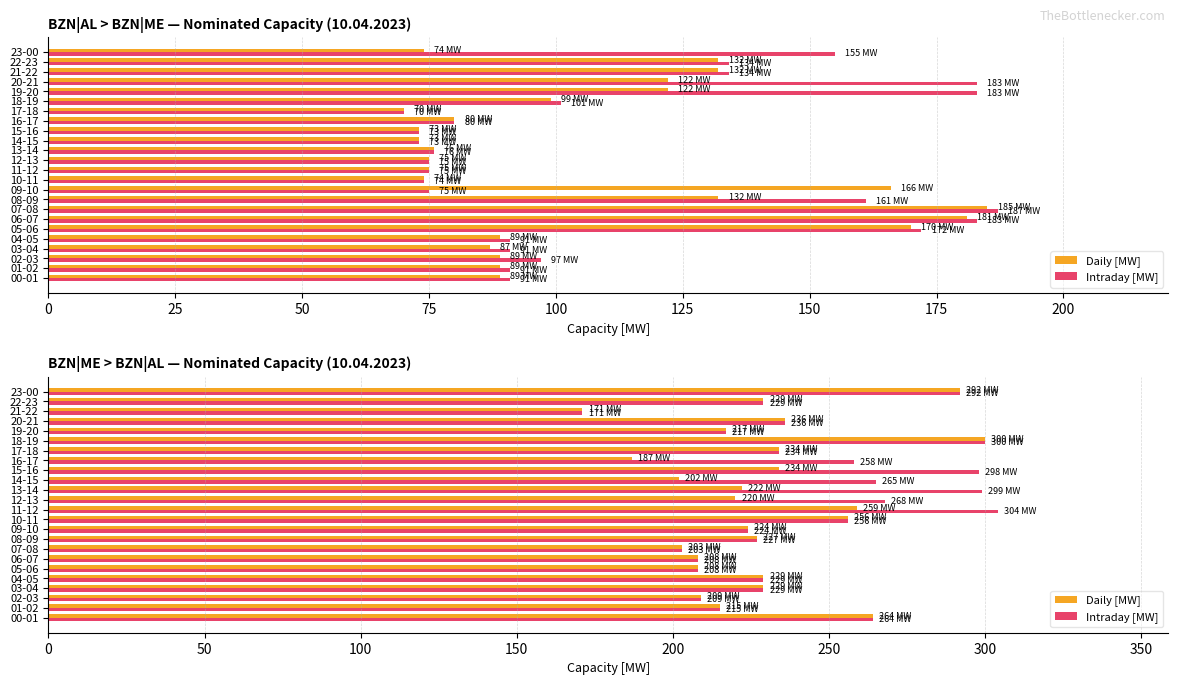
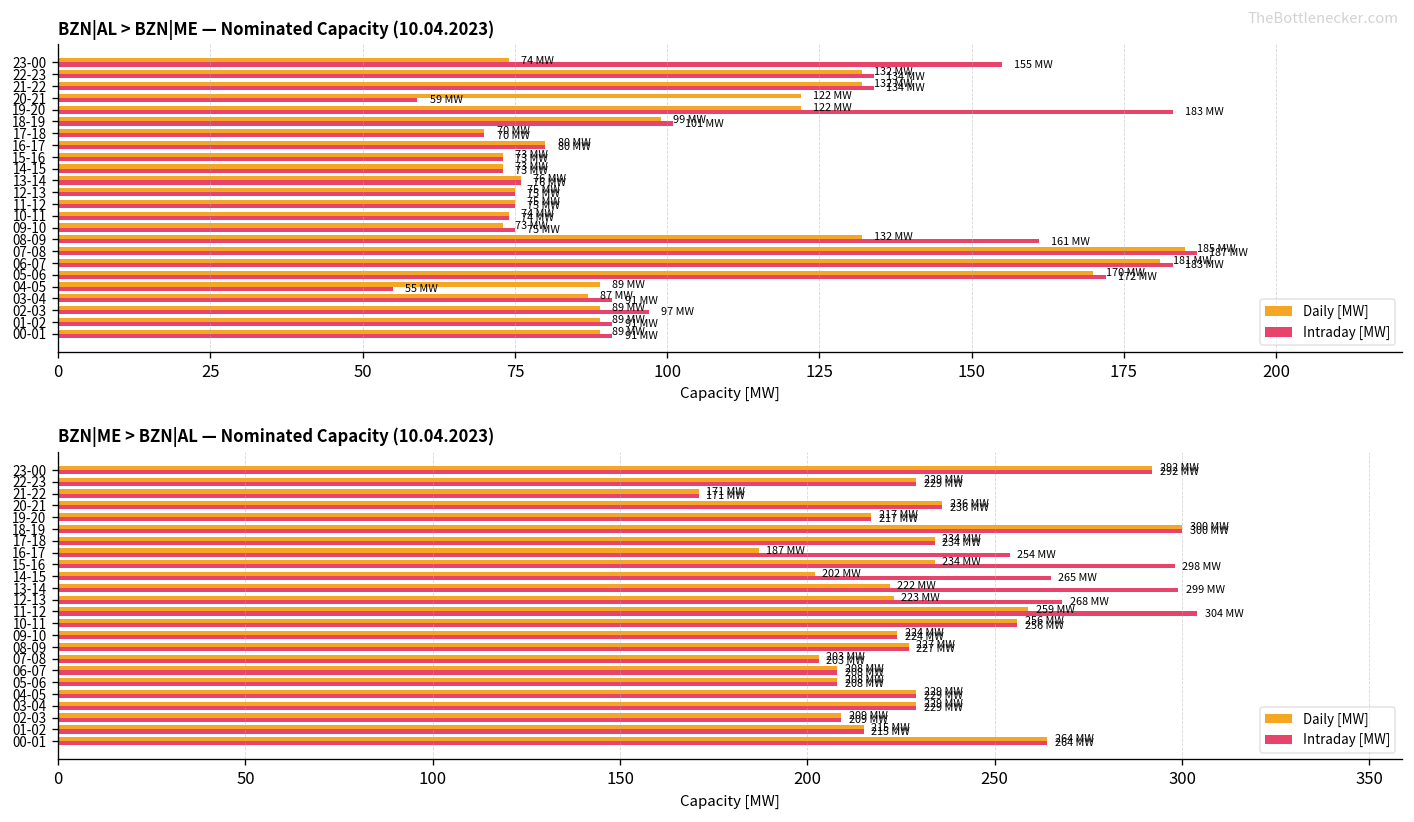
BZN|AL > BZN|ME — Nominated Capacity (10.04.2023), Intraday [MW], 20-21: 183 -> 59
BZN|AL > BZN|ME — Nominated Capacity (10.04.2023), Daily [MW], 09-10: 166 -> 73
BZN|AL > BZN|ME — Nominated Capacity (10.04.2023), Intraday [MW], 04-05: 91 -> 55
BZN|ME > BZN|AL — Nominated Capacity (10.04.2023), Intraday [MW], 16-17: 258 -> 254
BZN|ME > BZN|AL — Nominated Capacity (10.04.2023), Daily [MW], 12-13: 220 -> 223
